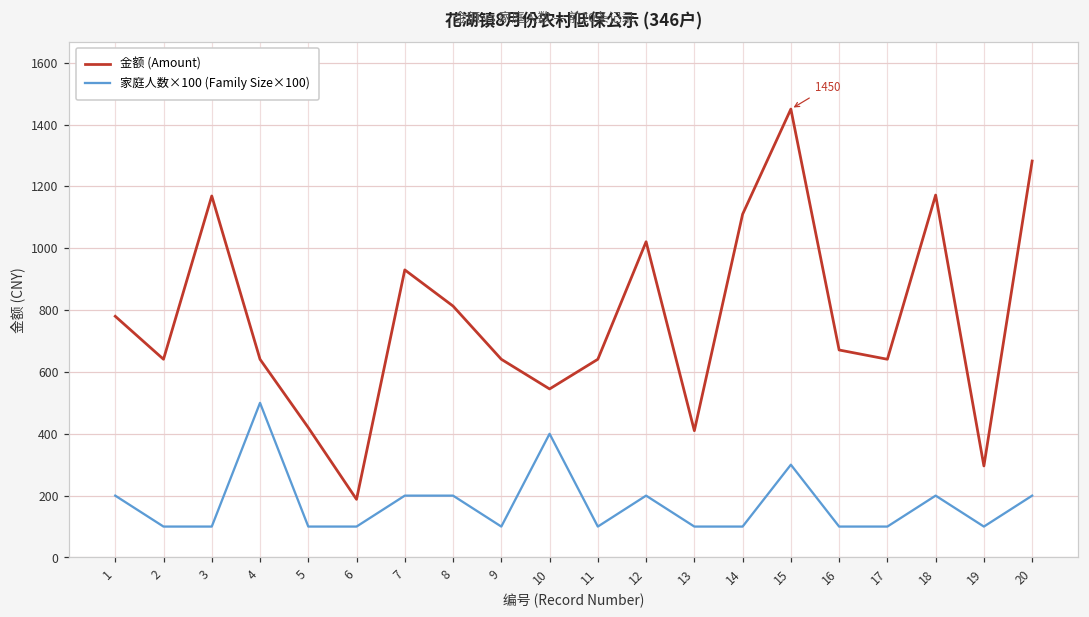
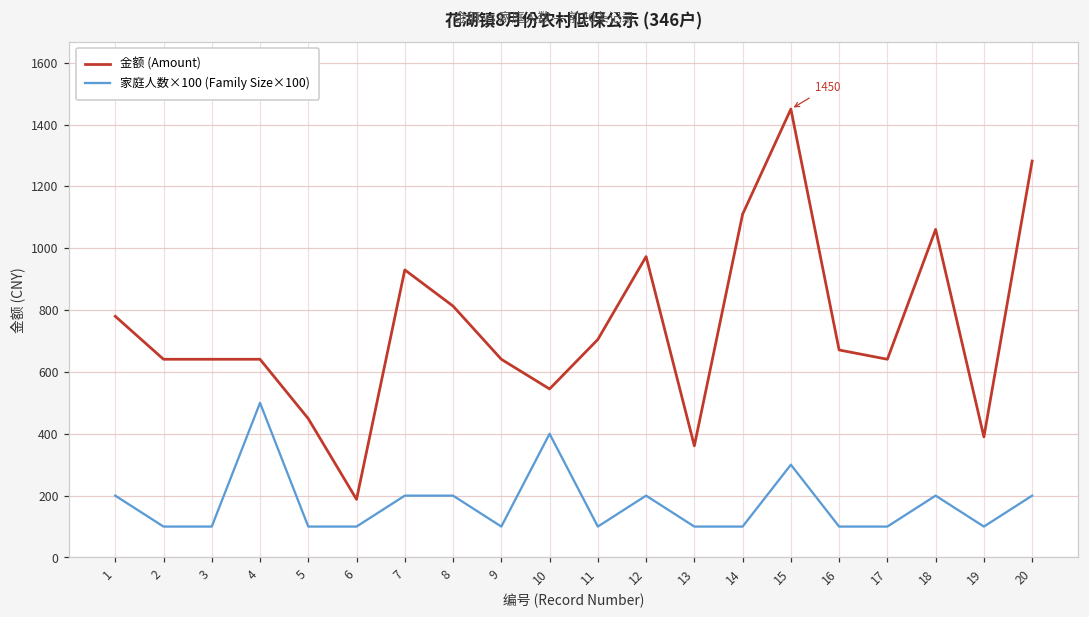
金额 (Amount), 3: 1170 -> 640
金额 (Amount), 5: 420 -> 450
金额 (Amount), 11: 640 -> 710
金额 (Amount), 12: 1020 -> 970
金额 (Amount), 13: 410 -> 360
金额 (Amount), 18: 1170 -> 1060
金额 (Amount), 19: 300 -> 390
